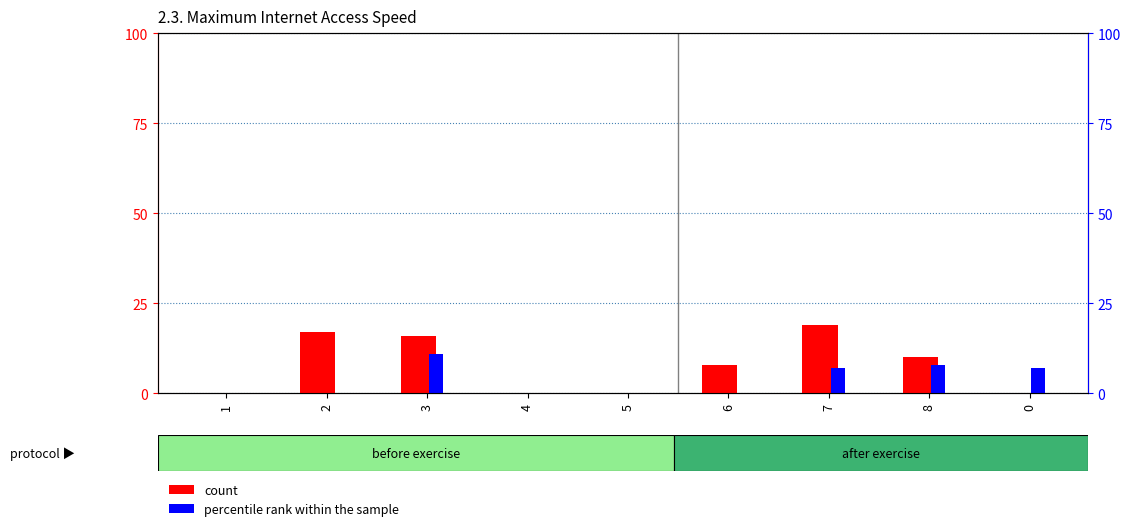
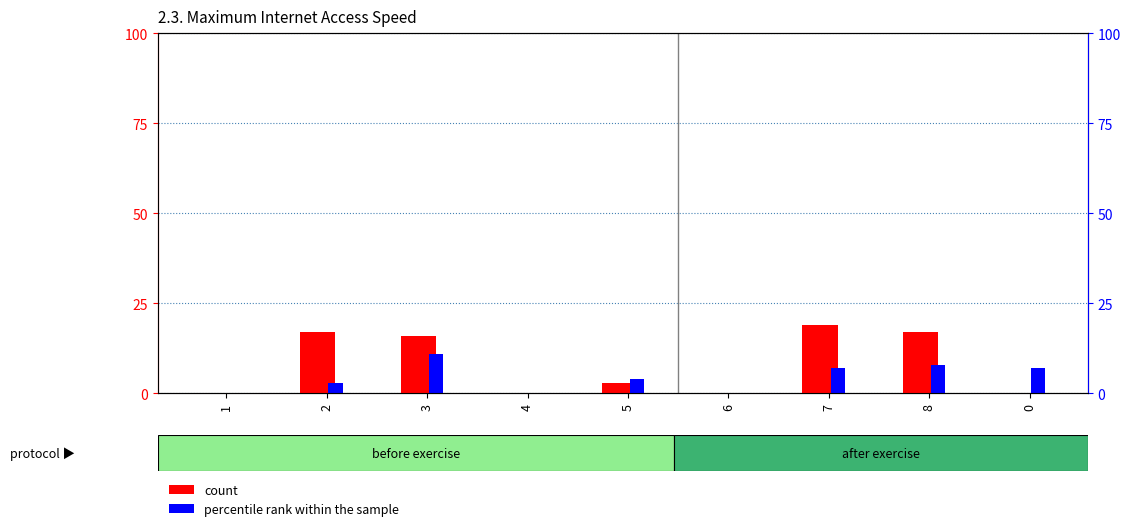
percentile rank within the sample, 2: 0 -> 3
count, 5: 0 -> 3
percentile rank within the sample, 5: 0 -> 4
count, 6: 8 -> 0
count, 8: 10 -> 17
